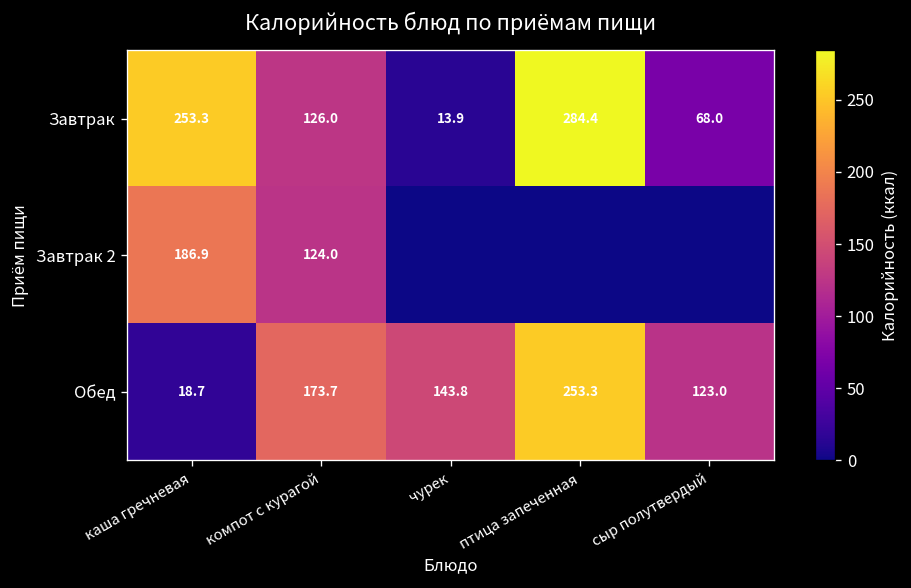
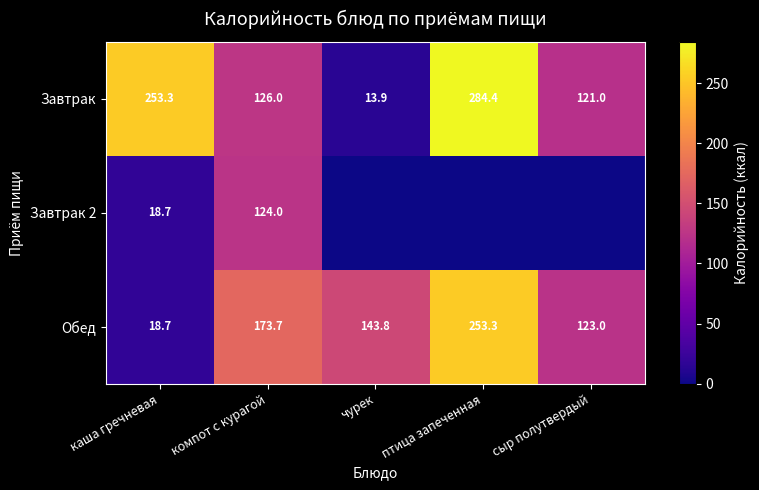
Завтрак, сыр полутвердый: 68.0 -> 121.0
Завтрак 2, каша гречневая: 186.9 -> 18.7
